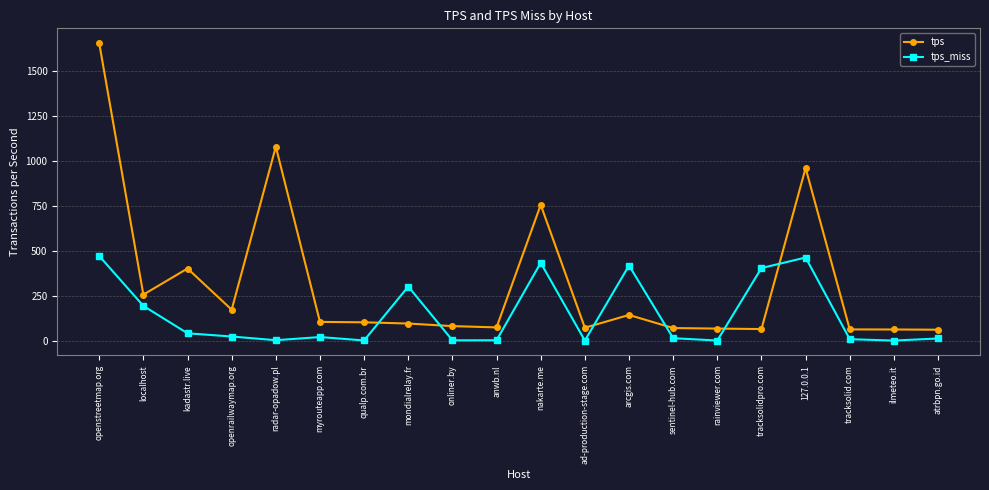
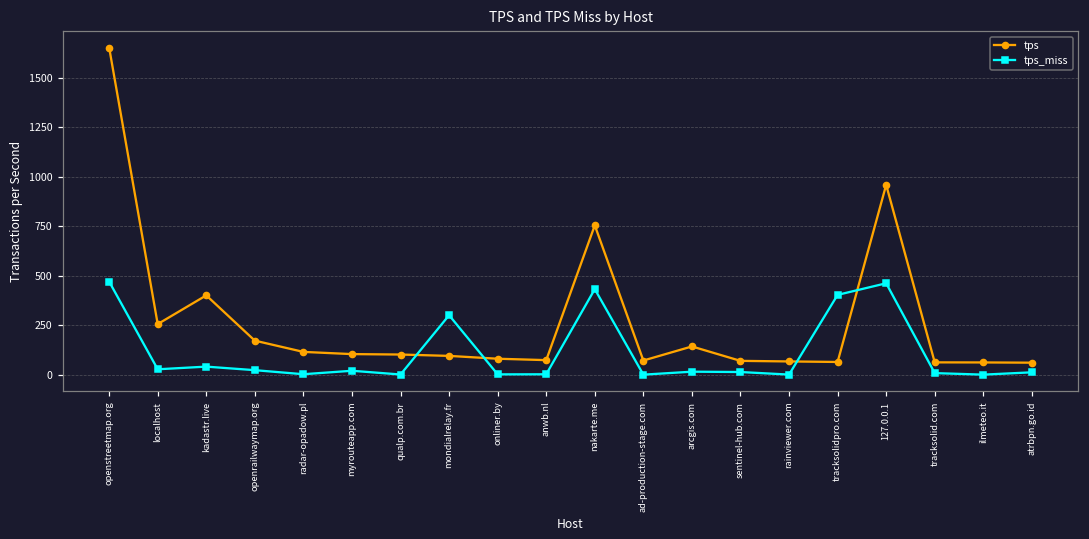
tps_miss, localhost: 190 -> 30
tps, radar-opadow.pl: 1080 -> 120
tps_miss, arcgis.com: 420 -> 20
